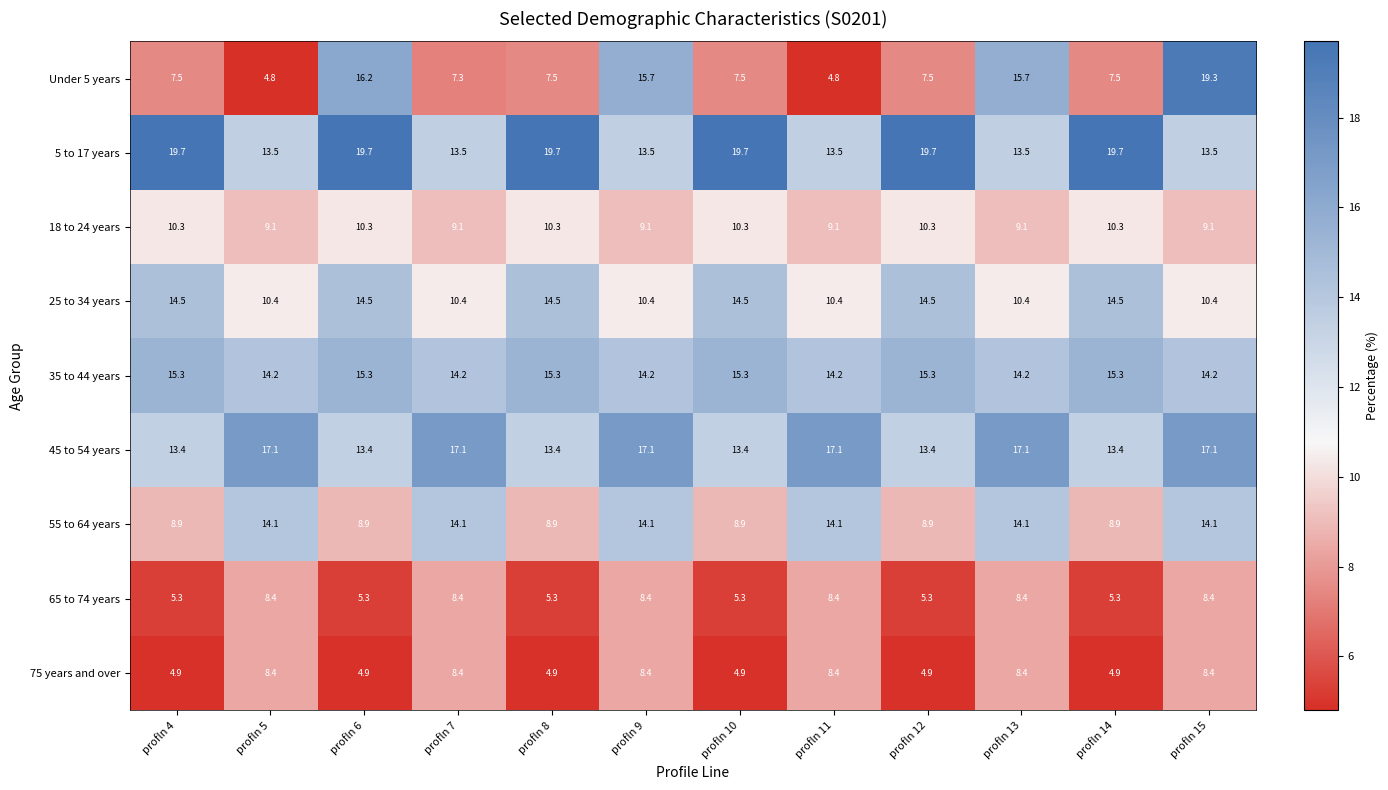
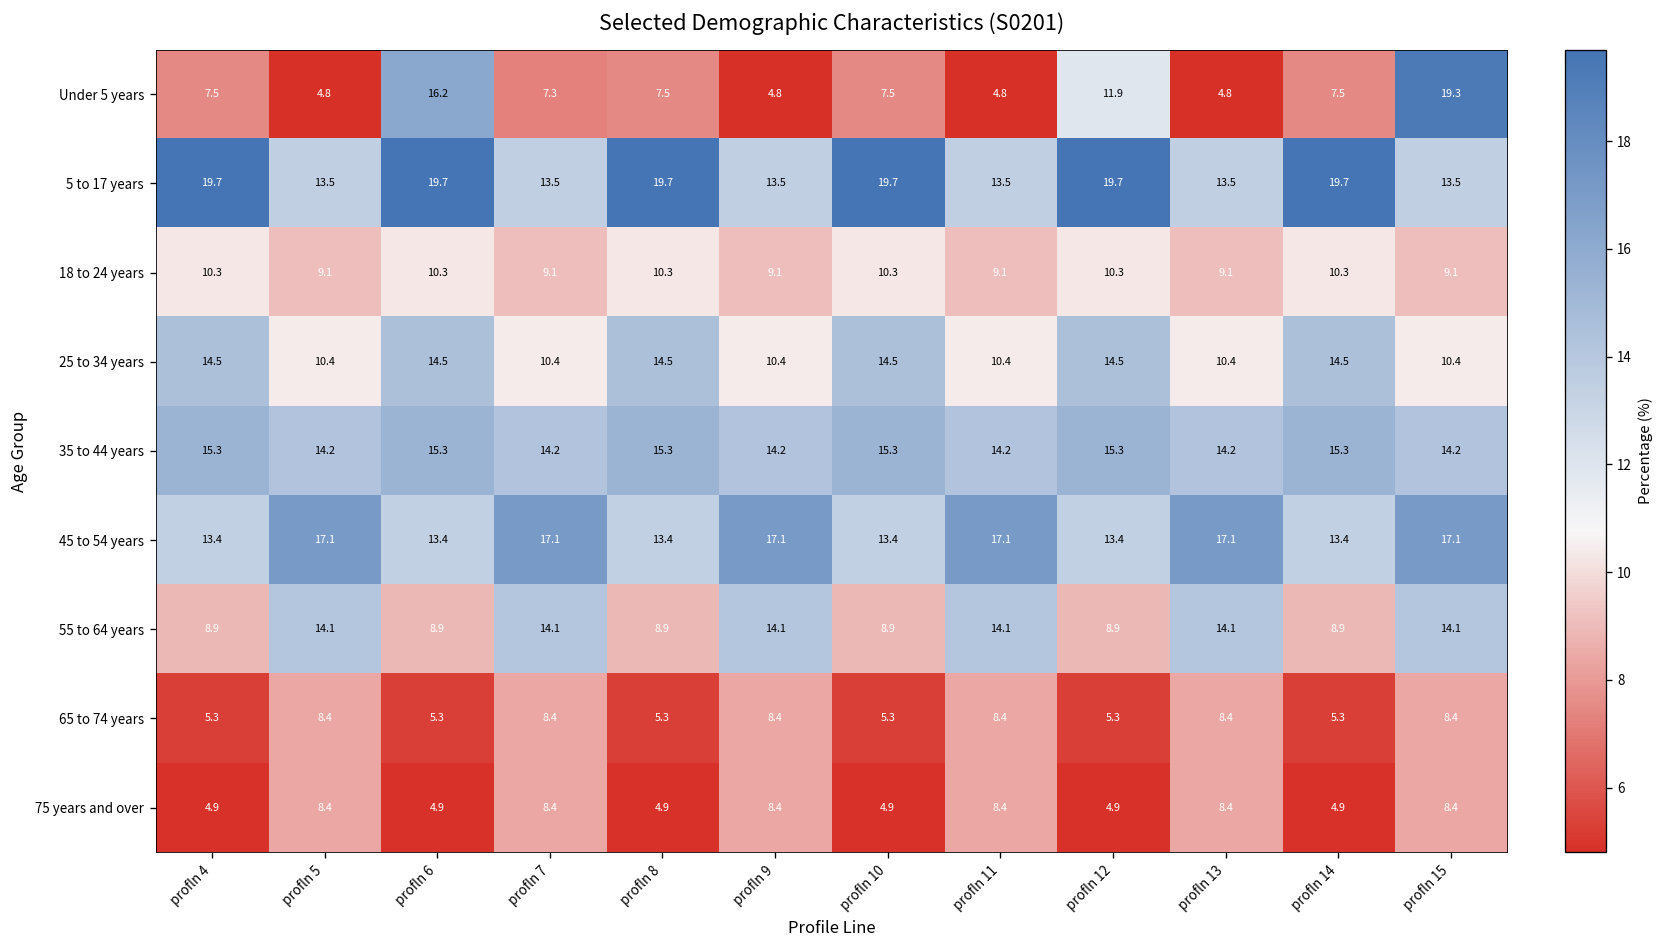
Under 5 years, profln 9: 15.7 -> 4.8
Under 5 years, profln 12: 7.5 -> 11.9
Under 5 years, profln 13: 15.7 -> 4.8
